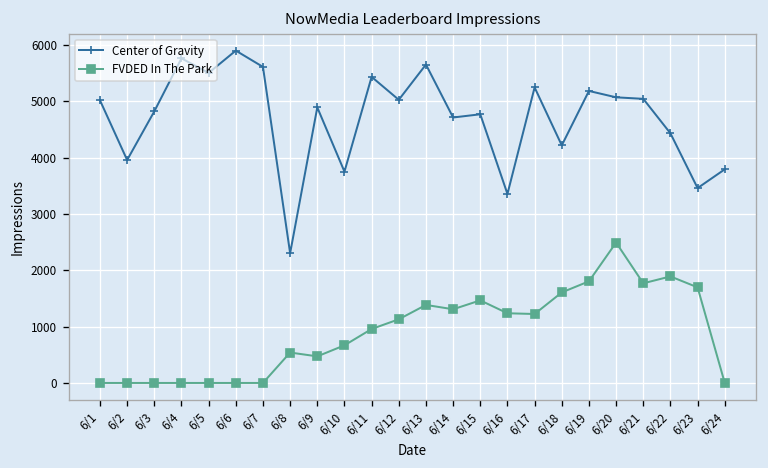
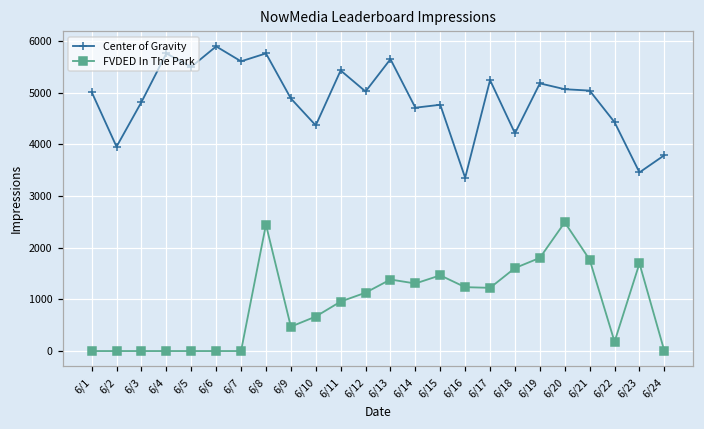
Center of Gravity, 6/8: 2300 -> 5800
FVDED In The Park, 6/8: 500 -> 2400
Center of Gravity, 6/10: 3800 -> 4400
FVDED In The Park, 6/22: 1900 -> 200
